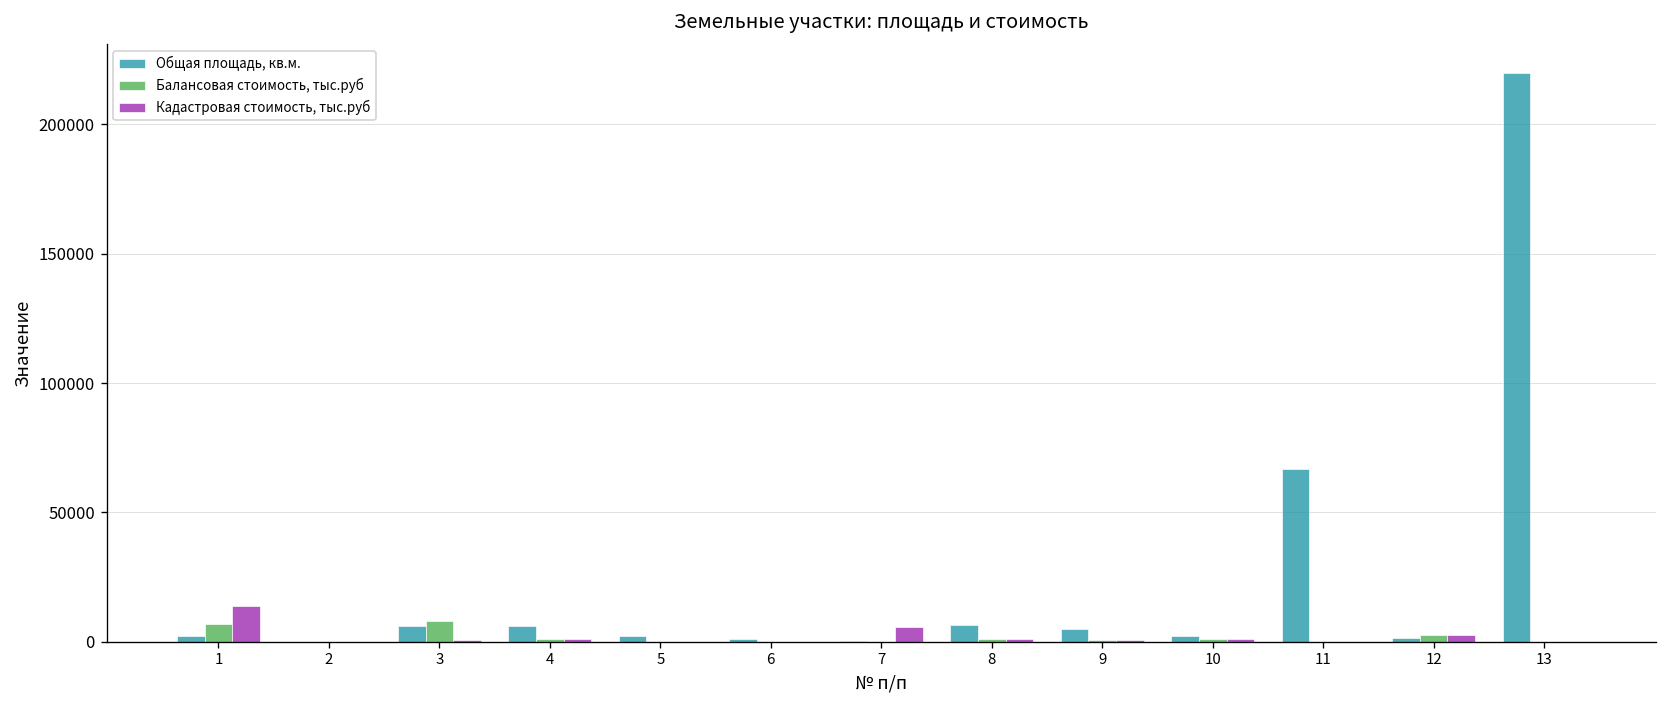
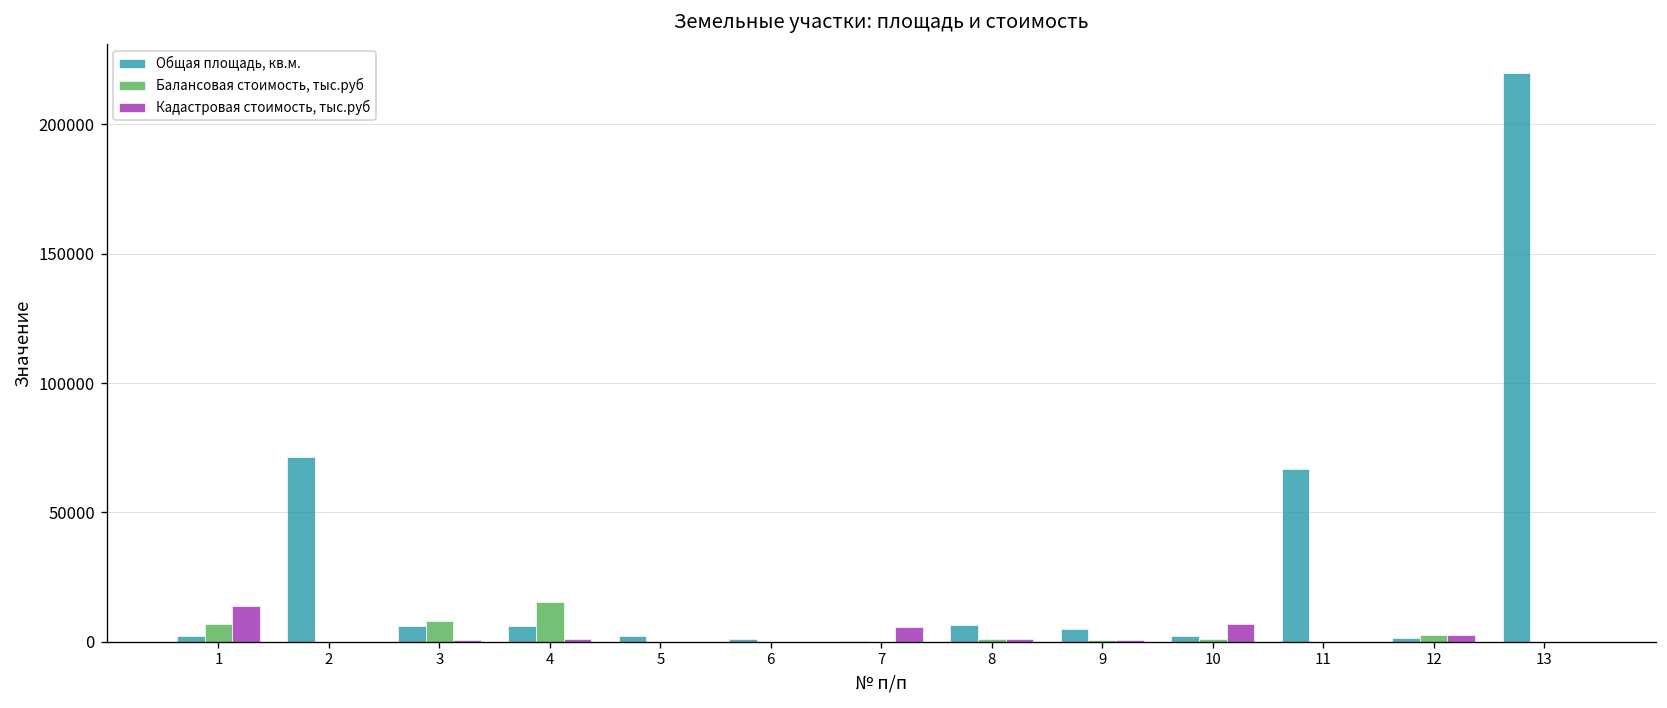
Общая площадь, кв.м., 2: 0 -> 71000
Балансовая стоимость, тыс.руб, 4: 1000 -> 15000
Кадастровая стоимость, тыс.руб, 10: 1000 -> 7000
